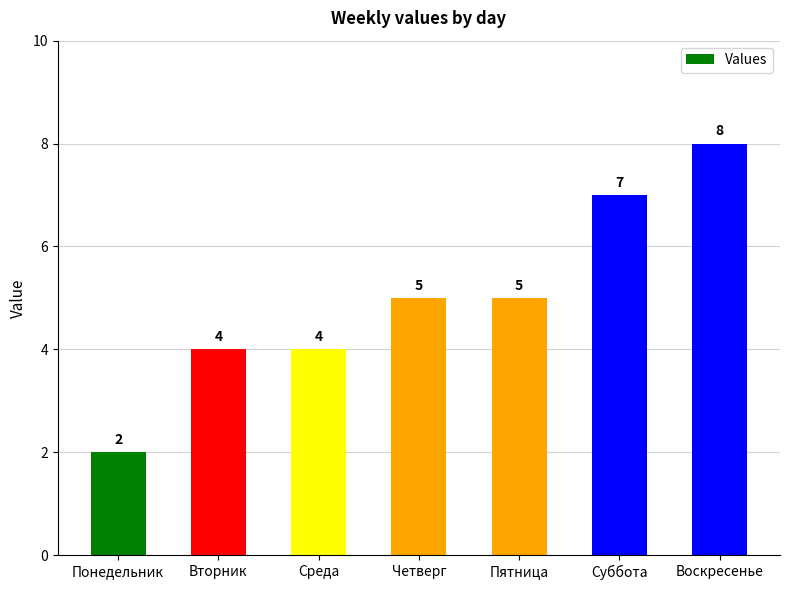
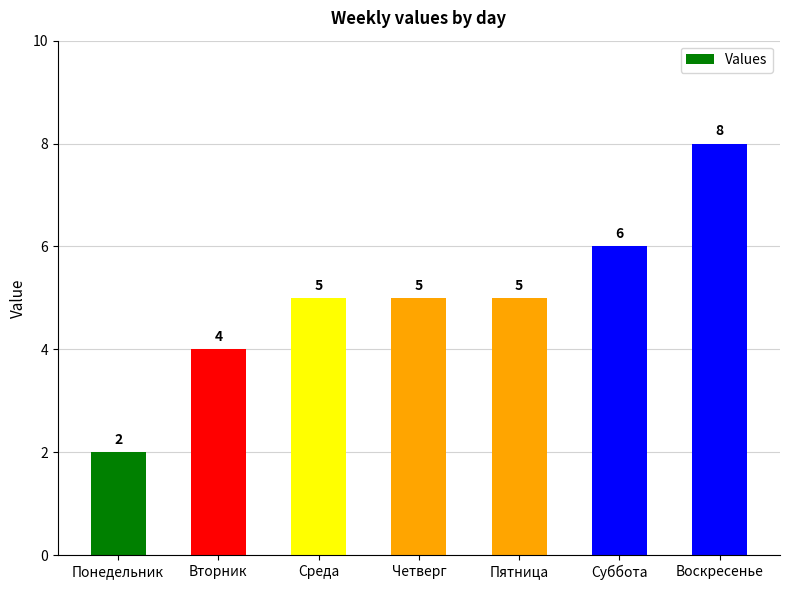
Среда: 4 -> 5
Суббота: 7 -> 6
